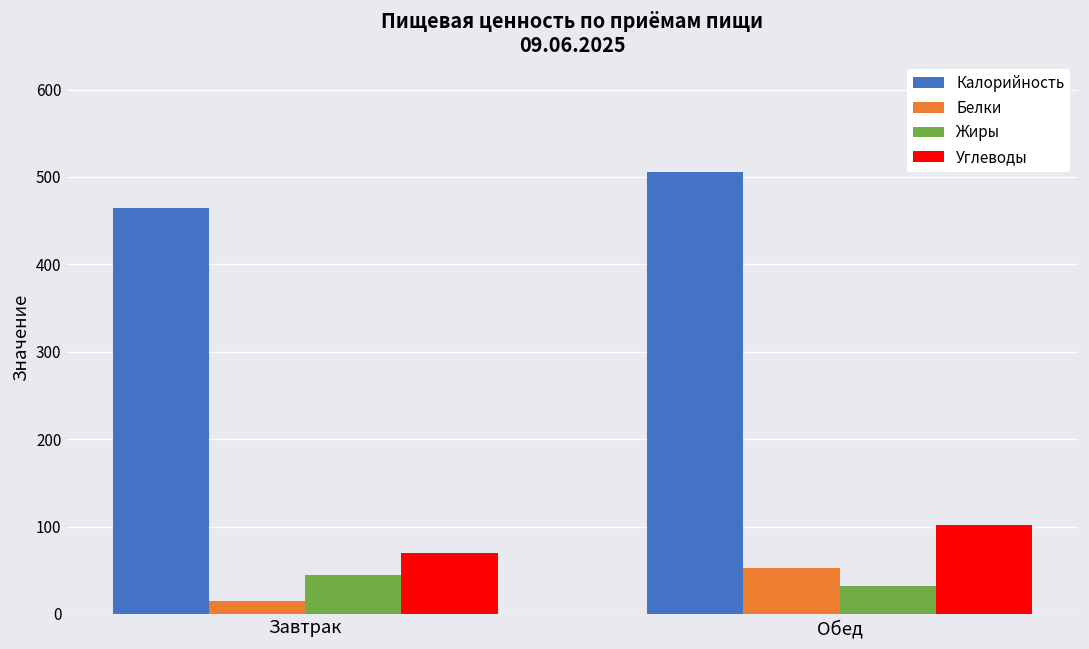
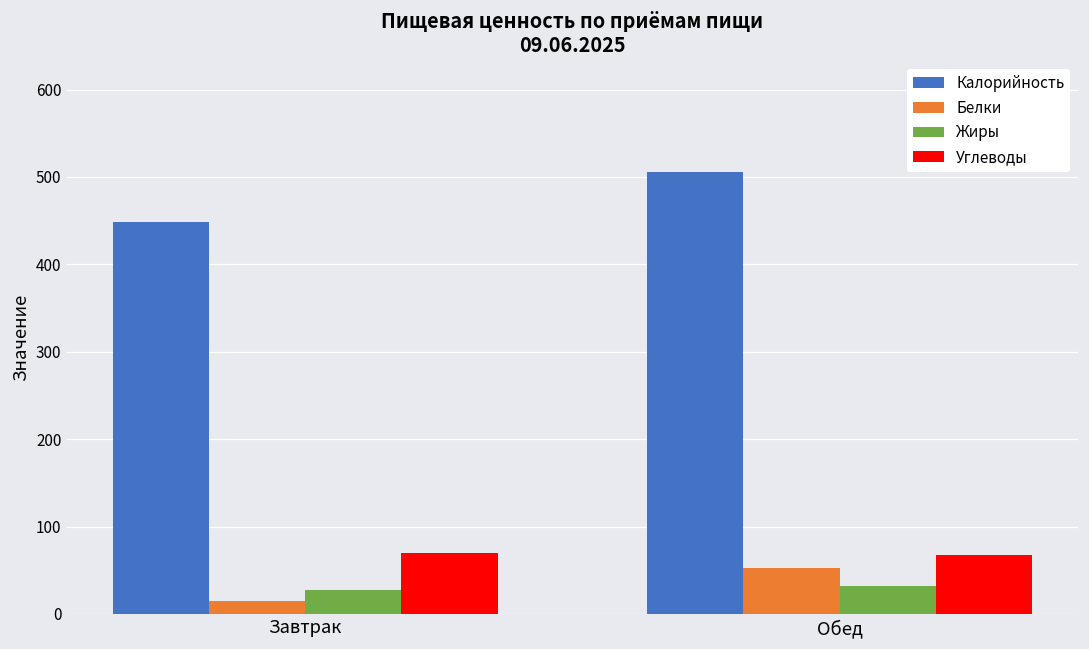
Калорийность, Завтрак: 470 -> 450
Жиры, Завтрак: 50 -> 30
Углеводы, Обед: 100 -> 70
